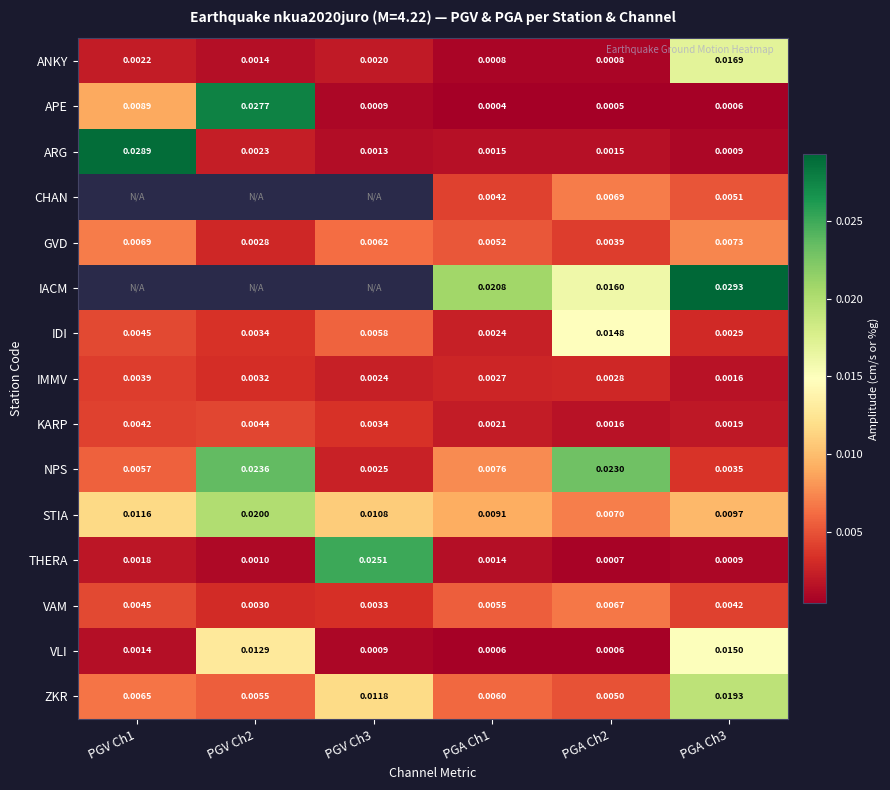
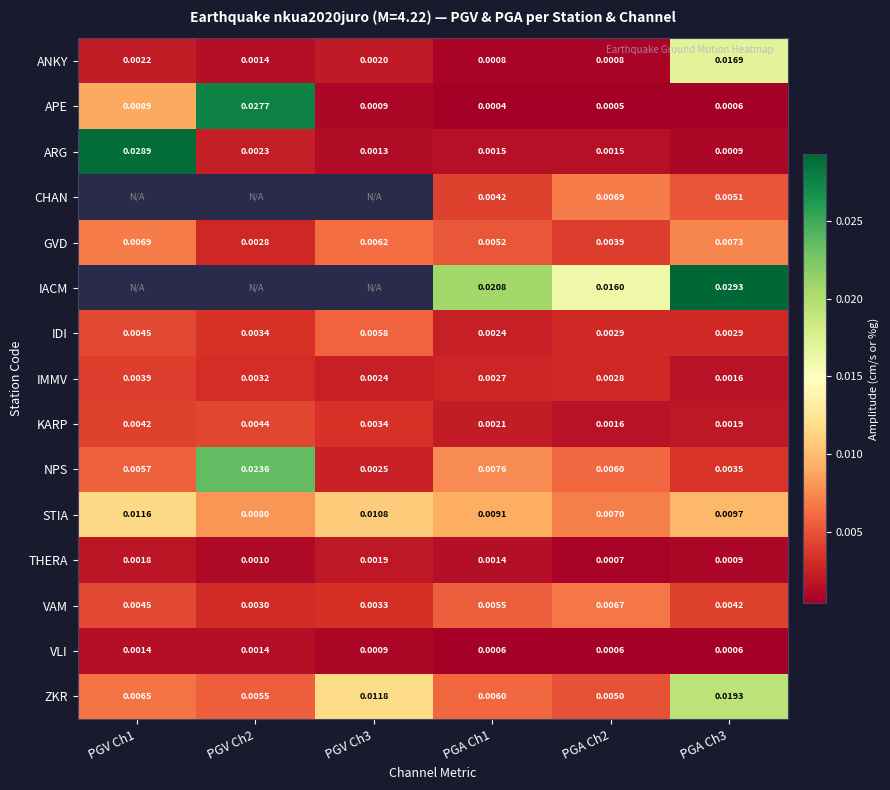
IDI, PGA Ch2: 0.0148 -> 0.0029
NPS, PGA Ch2: 0.0230 -> 0.0060
STIA, PGV Ch2: 0.0200 -> 0.0080
THERA, PGV Ch3: 0.0251 -> 0.0019
VLI, PGV Ch2: 0.0129 -> 0.0014
VLI, PGA Ch3: 0.0150 -> 0.0006
